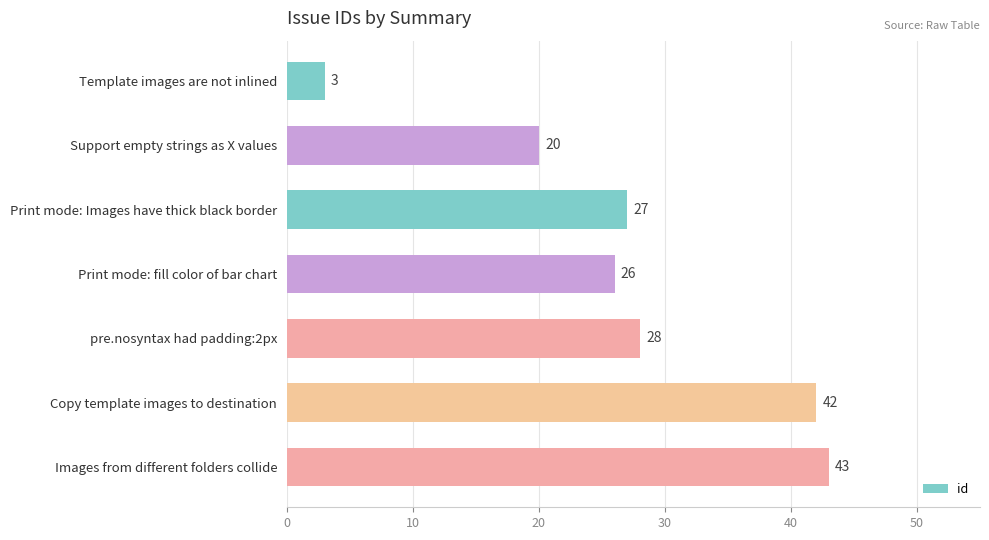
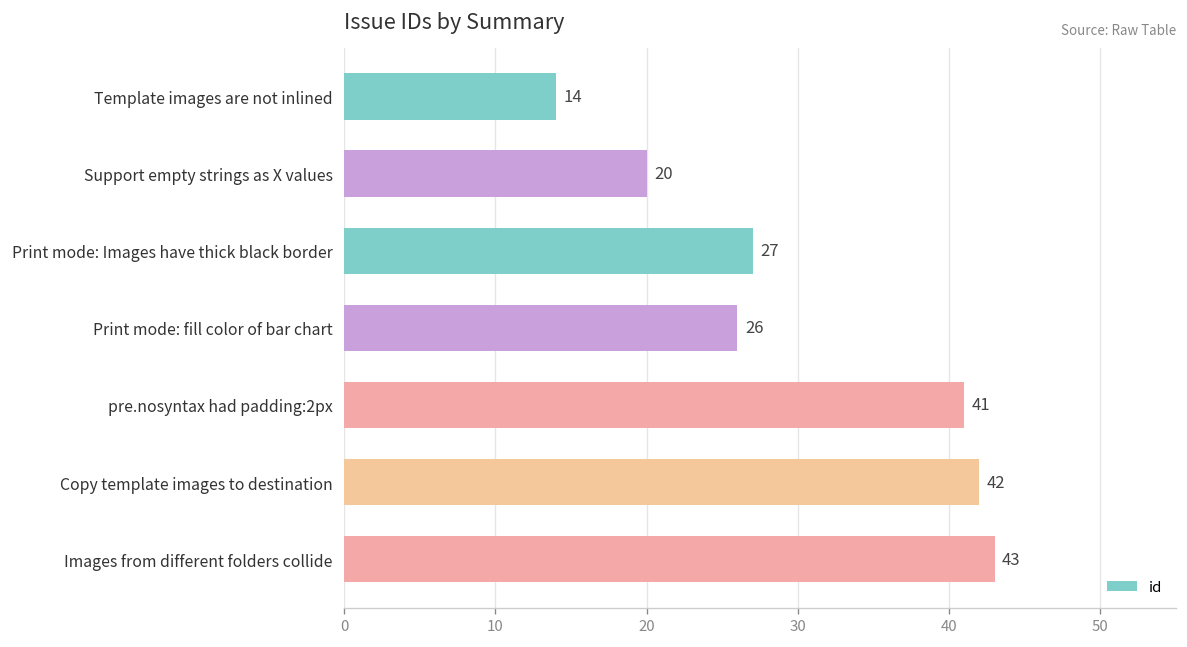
Template images are not inlined: 3 -> 14
pre.nosyntax had padding:2px: 28 -> 41
